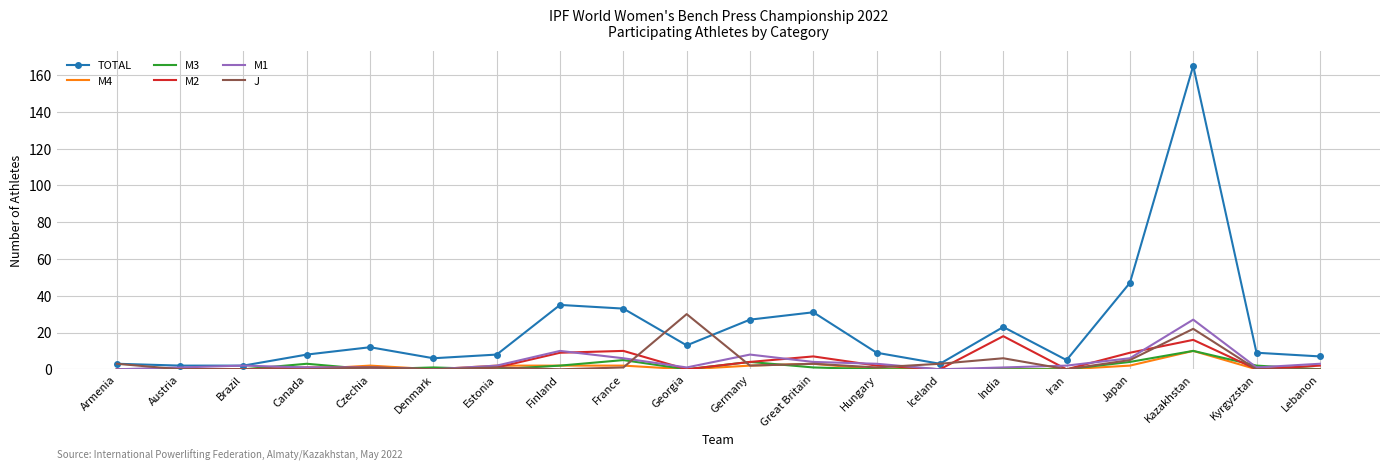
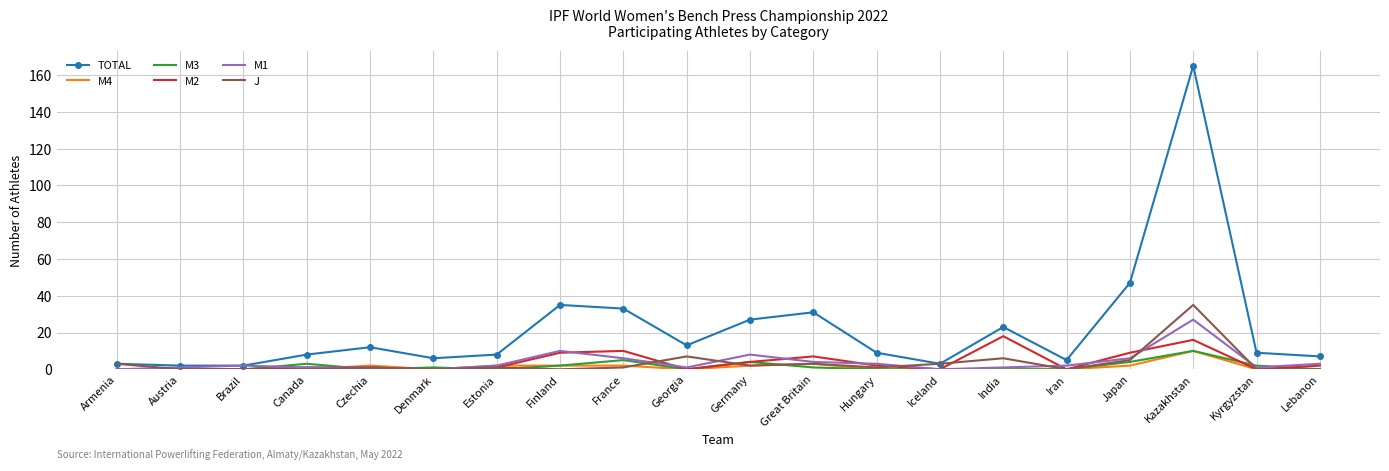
J, Georgia: 30 -> 7
J, Kazakhstan: 22 -> 35
